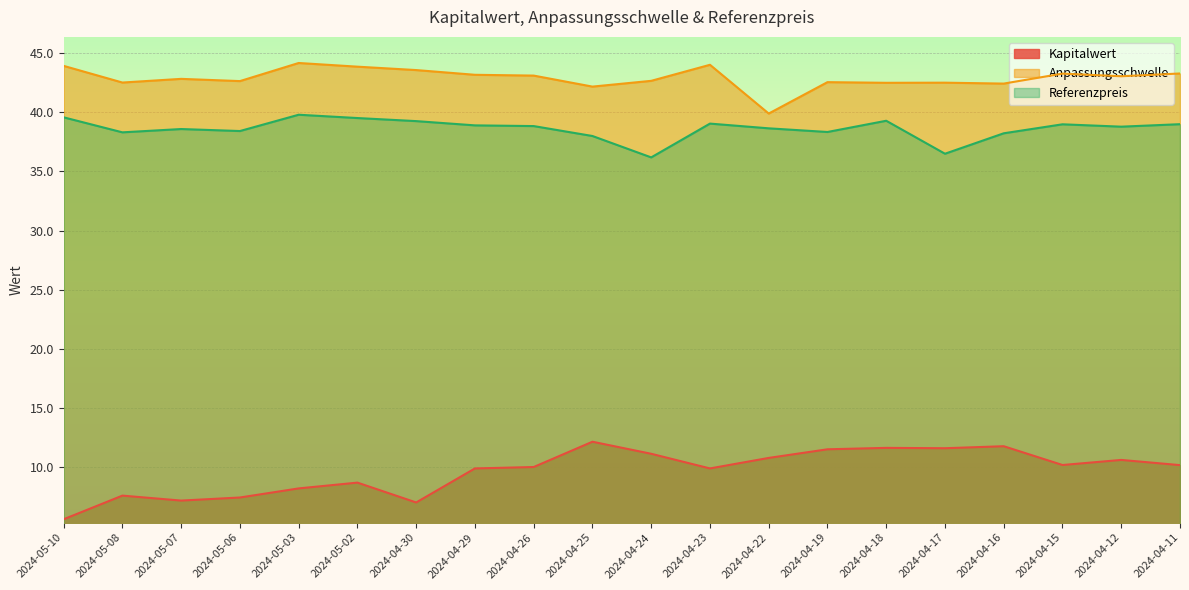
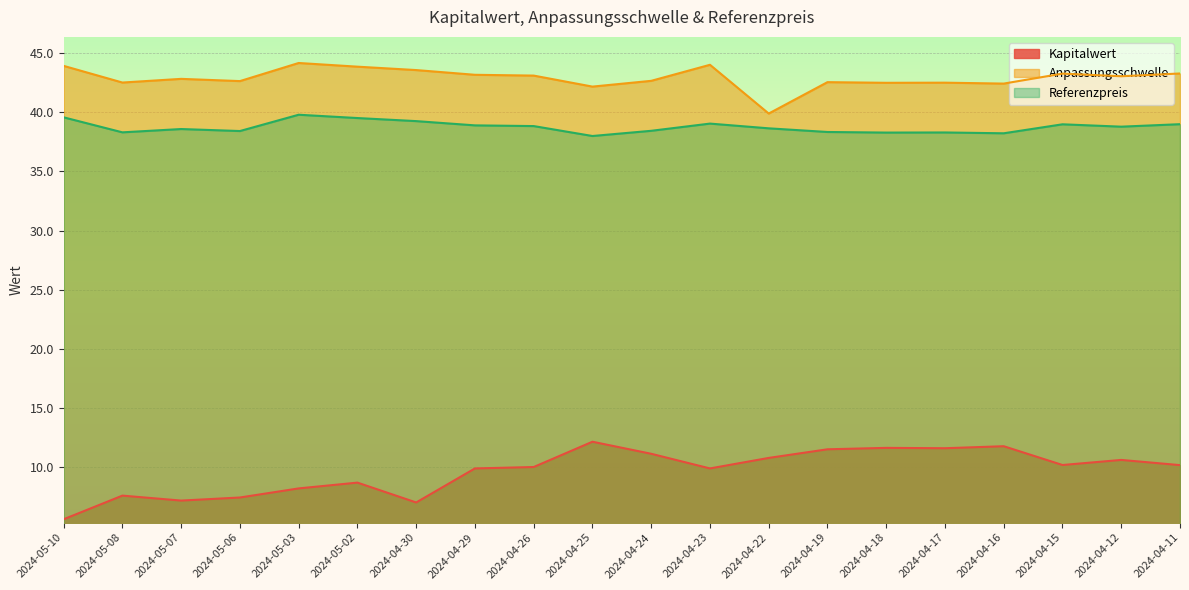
Referenzpreis, 2024-04-24: 36.2 -> 38.4
Referenzpreis, 2024-04-18: 39.3 -> 38.3
Referenzpreis, 2024-04-17: 36.5 -> 38.3
